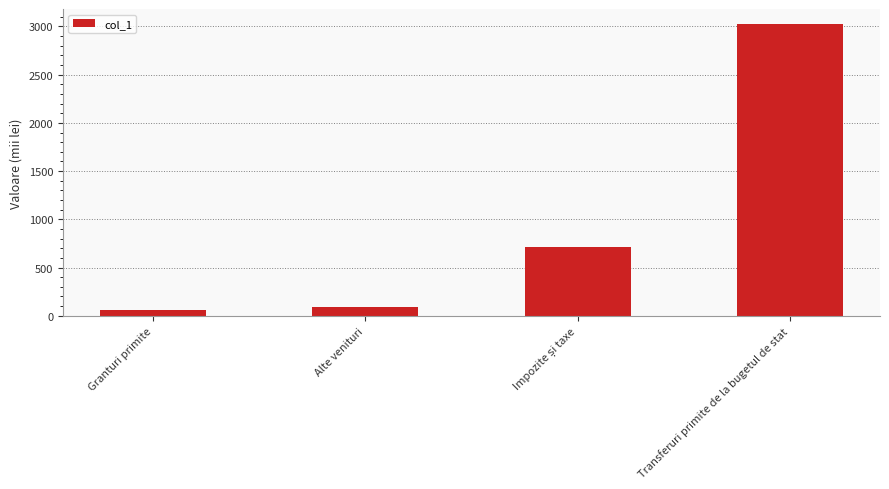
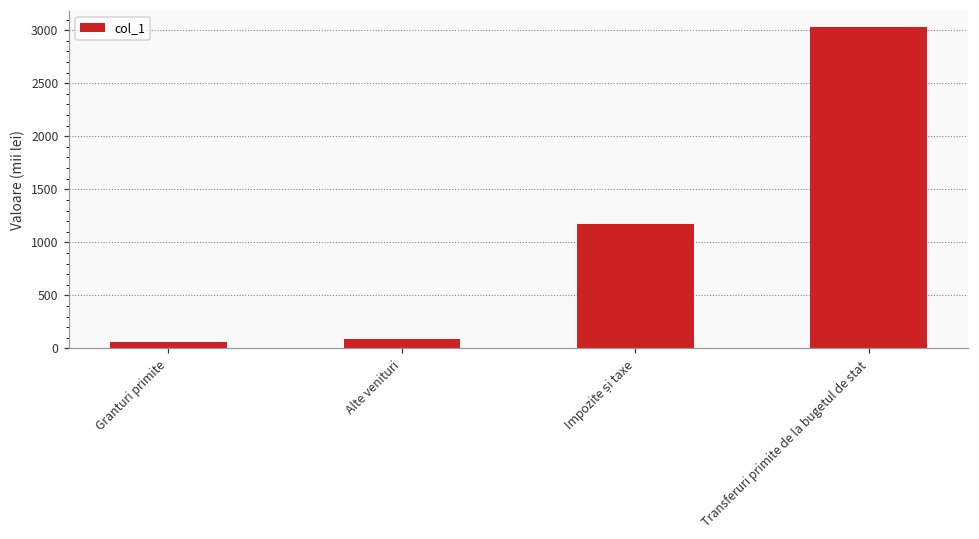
Impozite și taxe: 700 -> 1200
